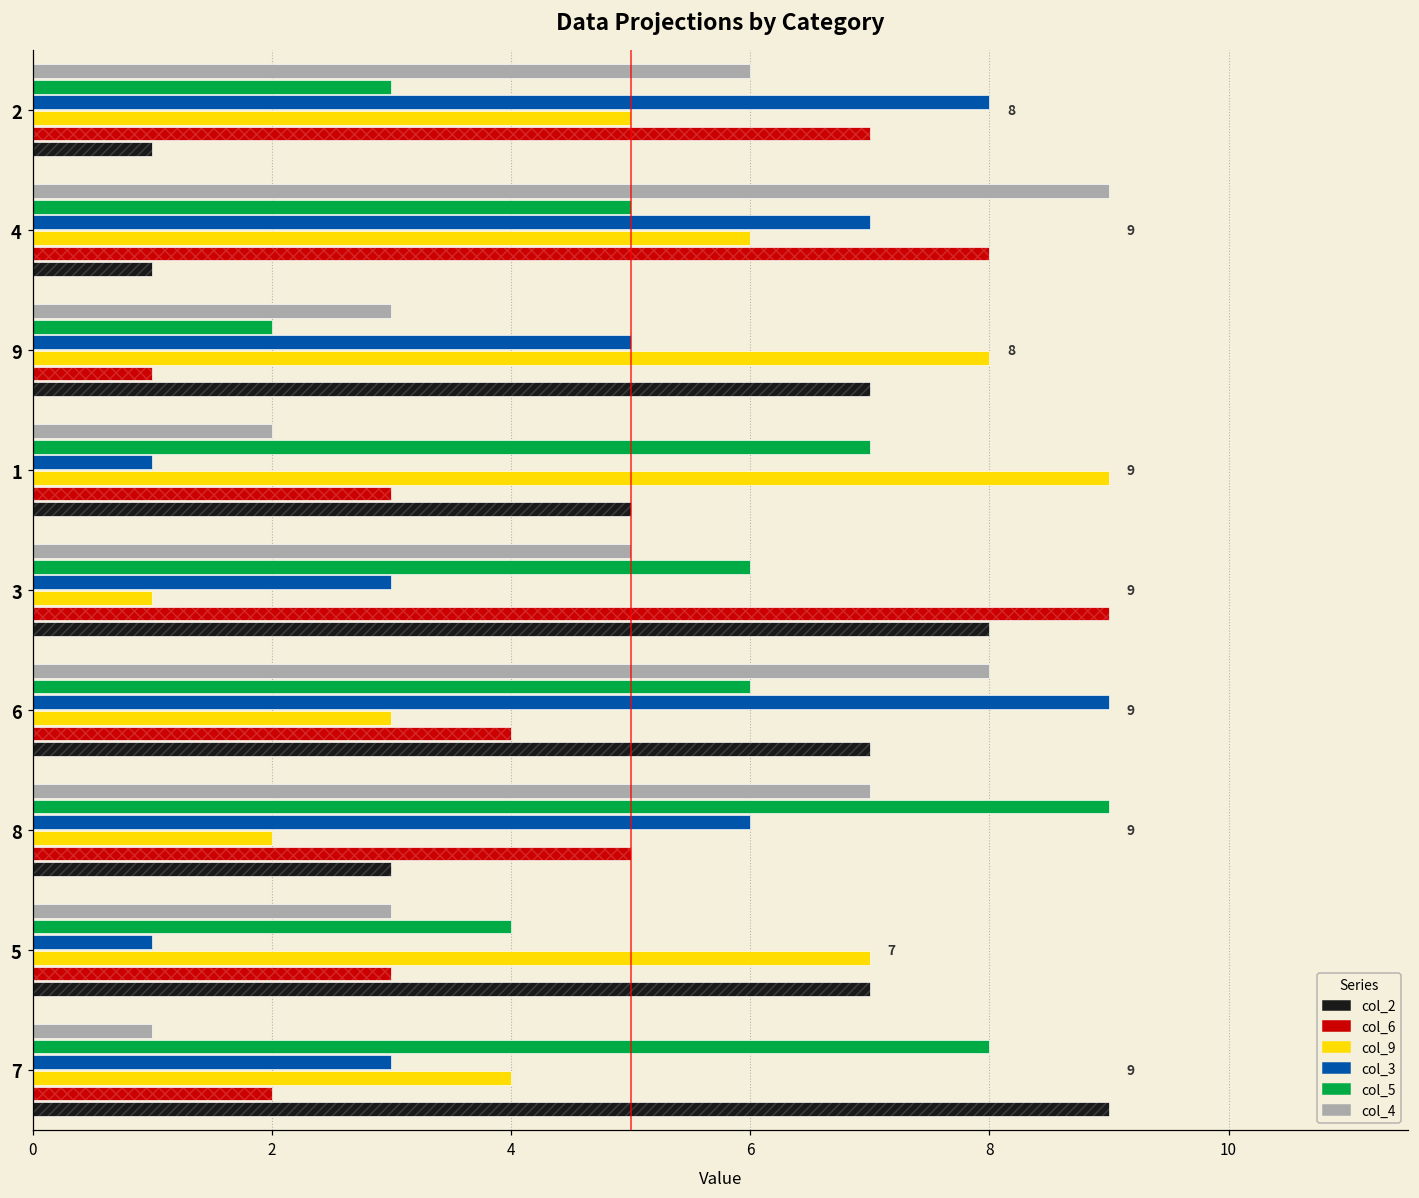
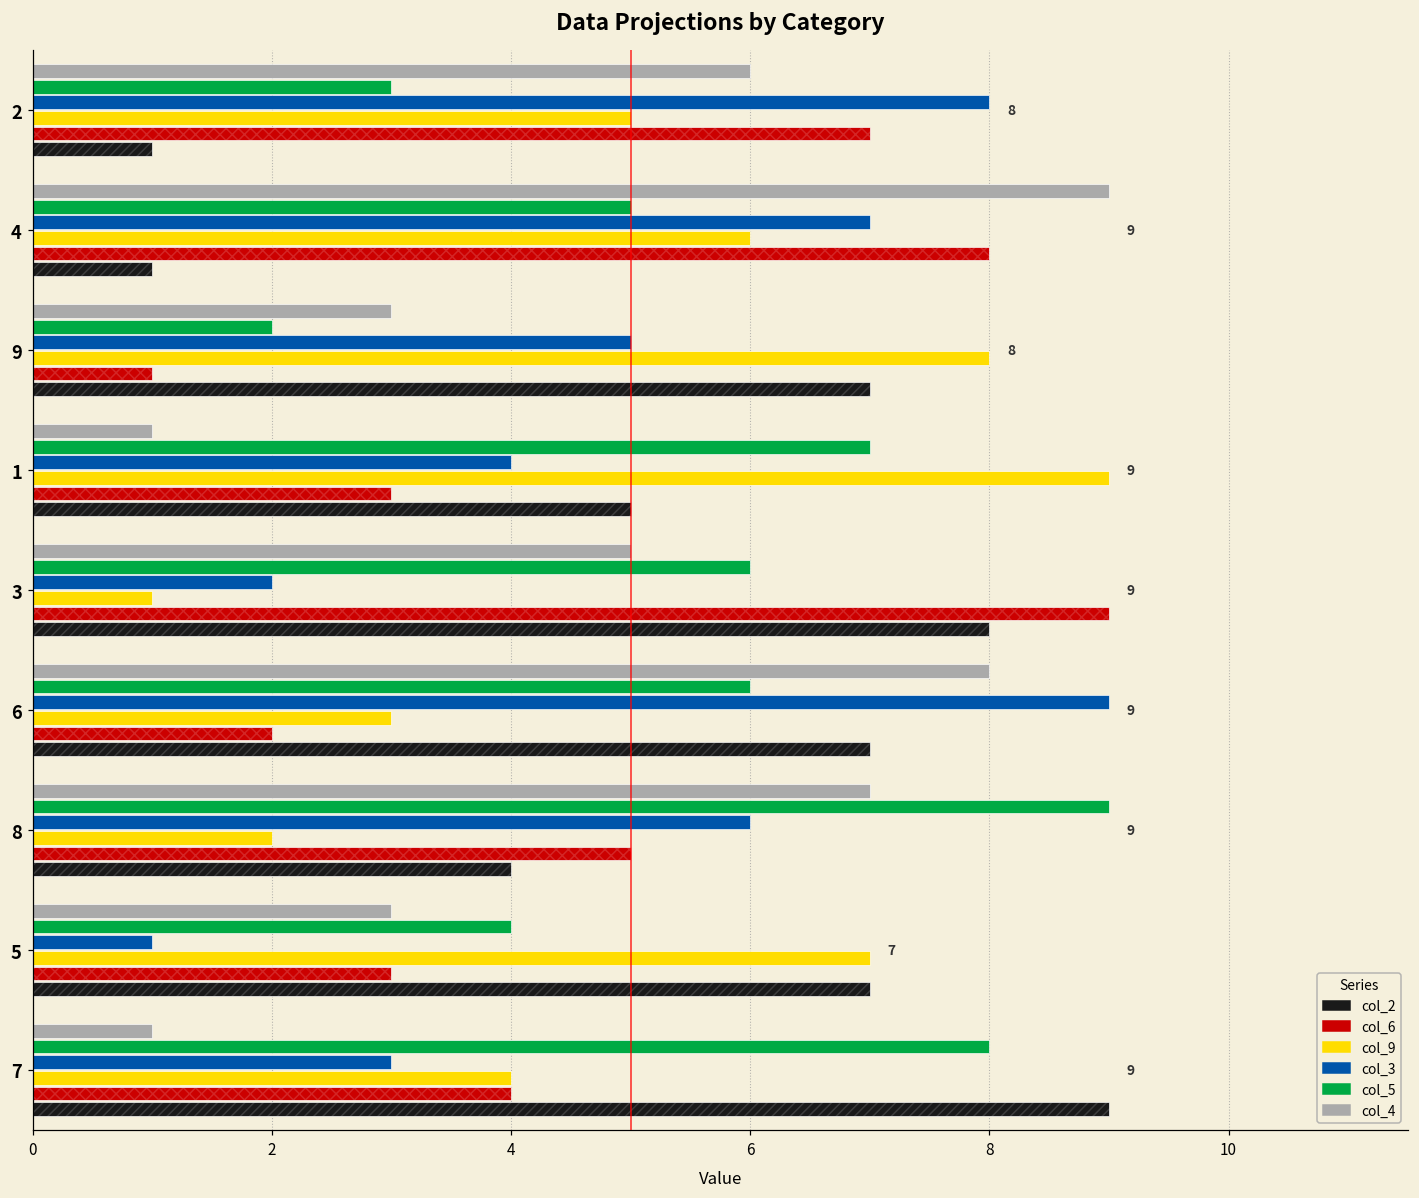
col_4, 1: 2 -> 1
col_3, 1: 1 -> 4
col_3, 3: 3 -> 2
col_6, 6: 4 -> 2
col_2, 8: 3 -> 4
col_6, 7: 2 -> 4
